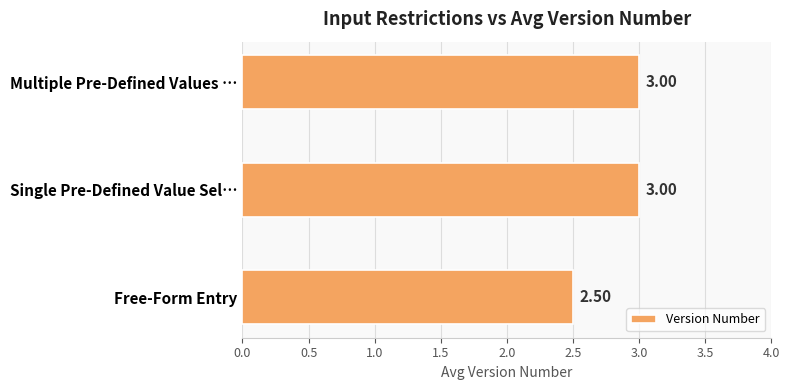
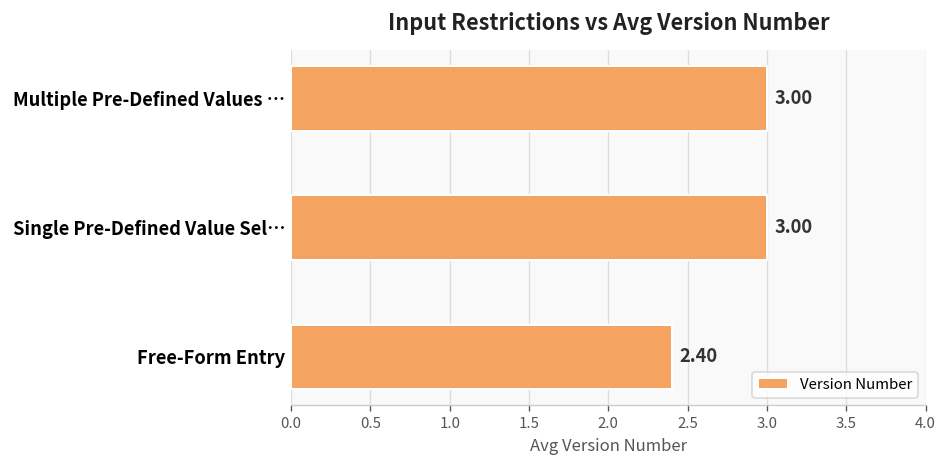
Free-Form Entry: 2.50 -> 2.40
